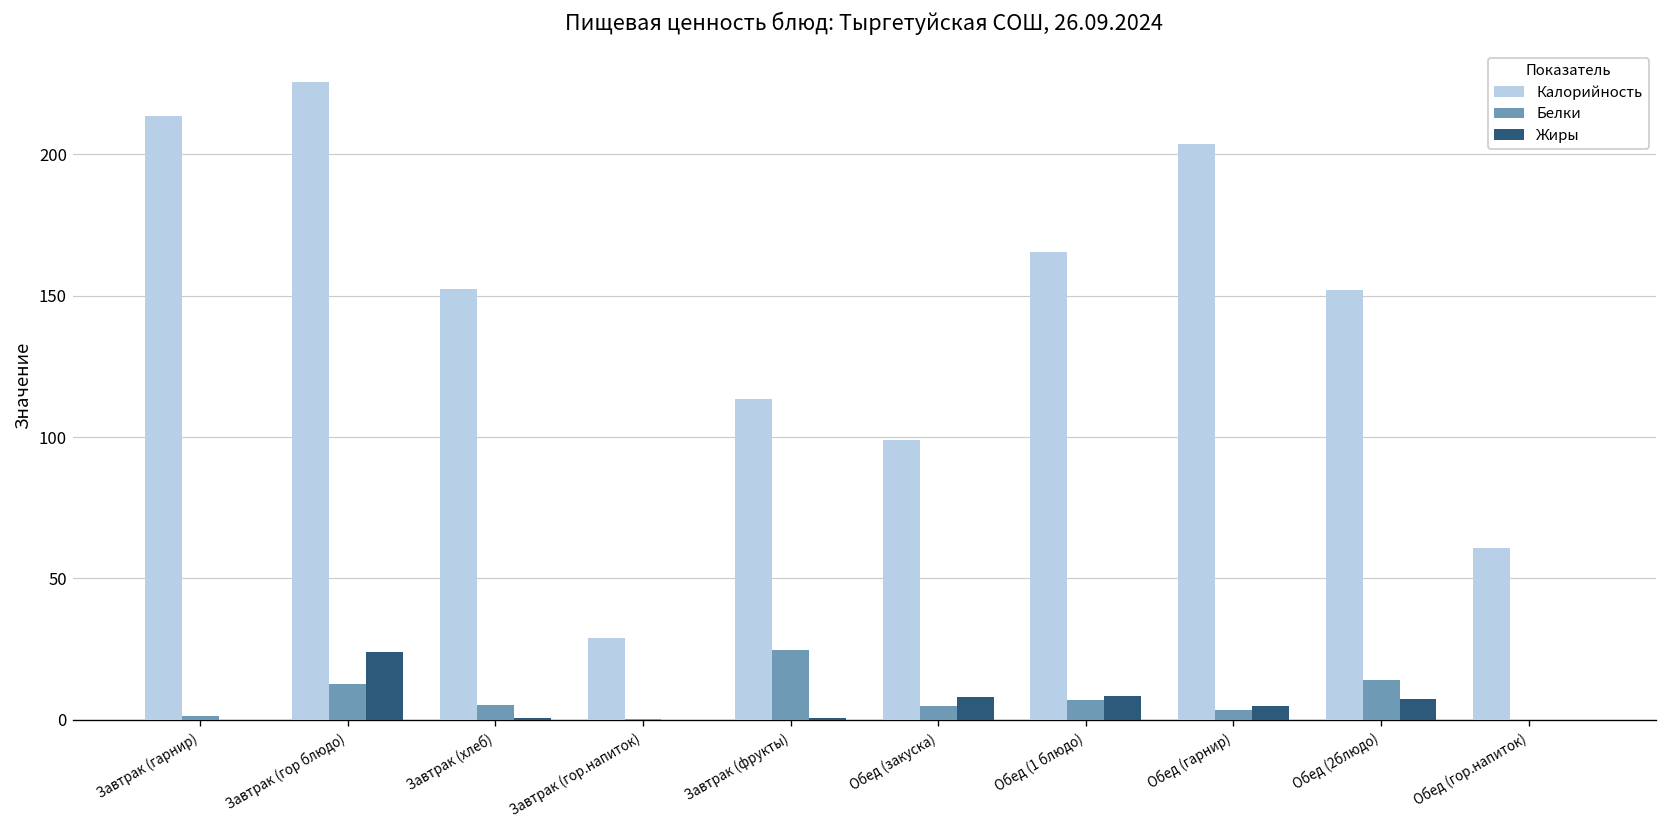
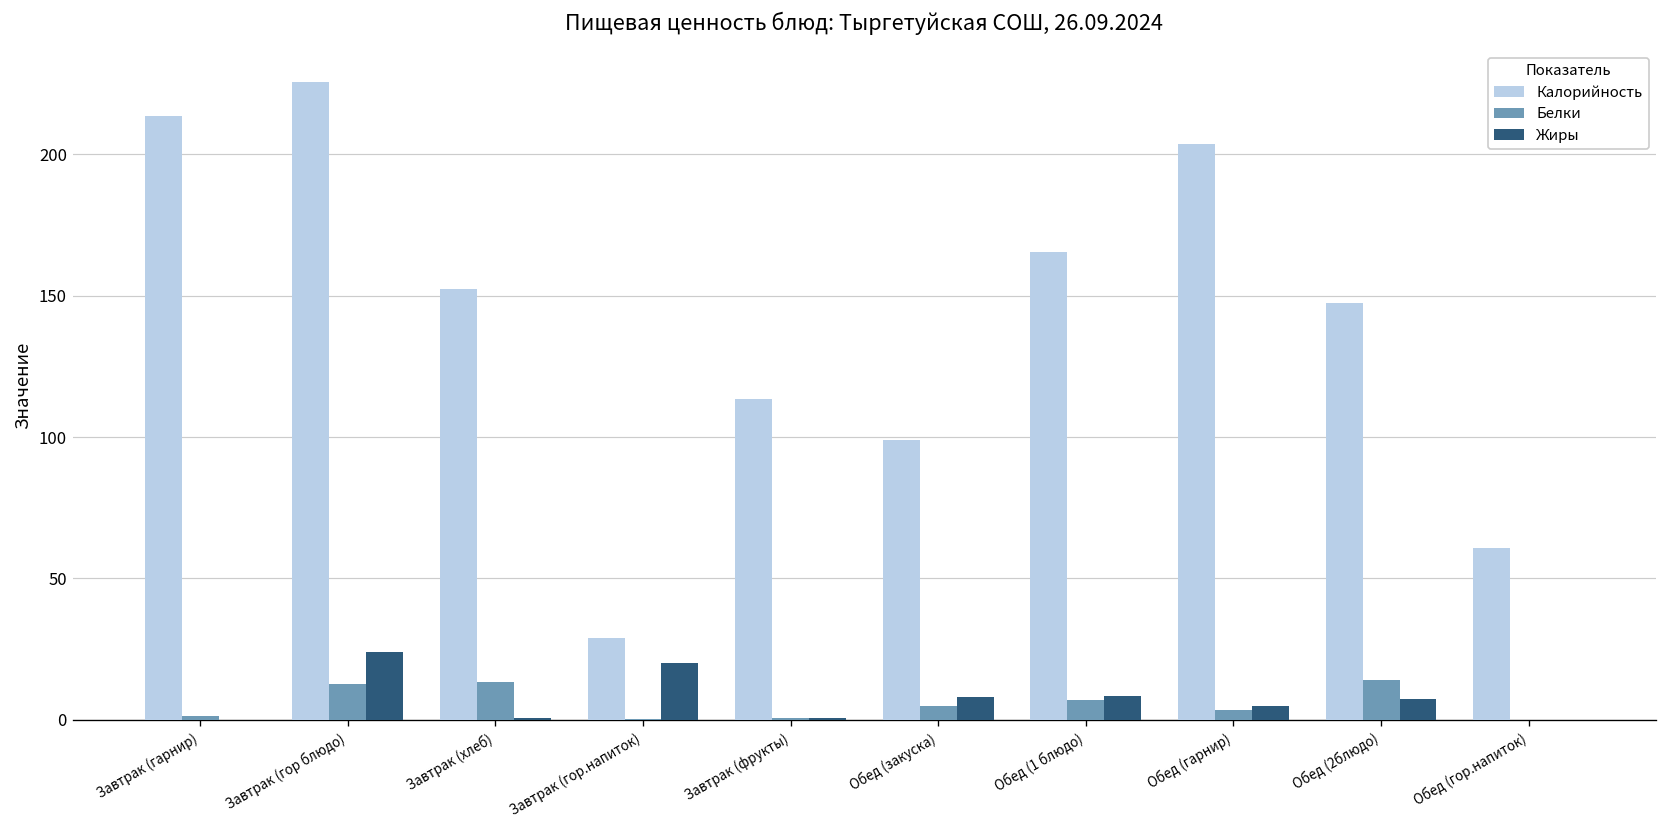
Белки, Завтрак (хлеб): 5 -> 13
Жиры, Завтрак (гор.напиток): 0 -> 20
Белки, Завтрак (фрукты): 25 -> 1
Калорийность, Обед (2блюдо): 152 -> 147
